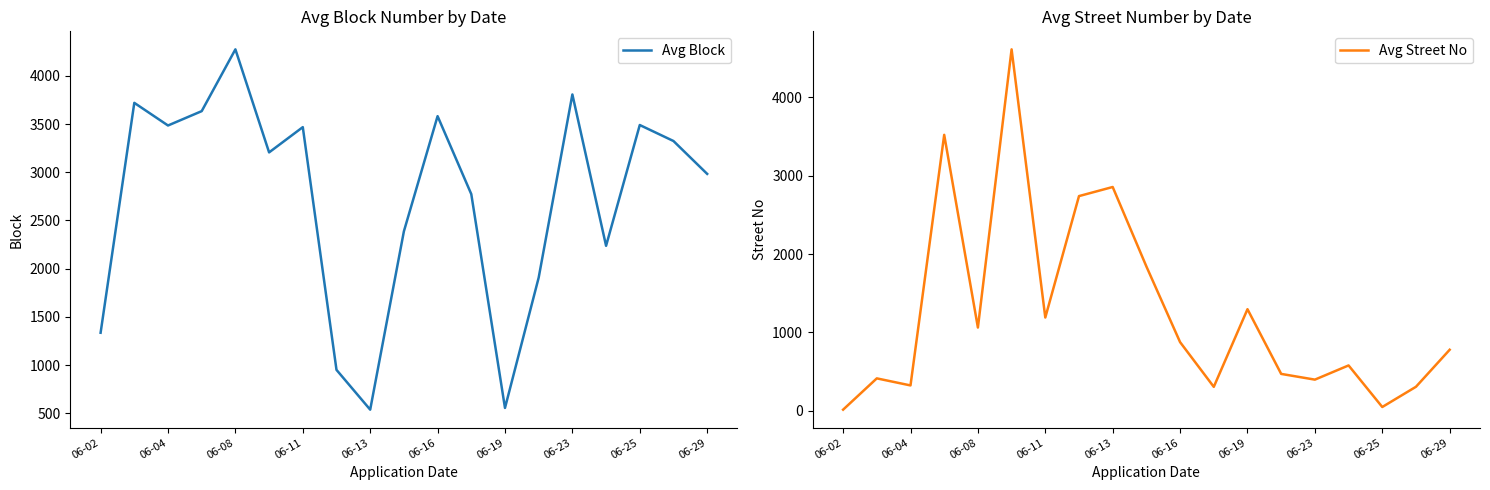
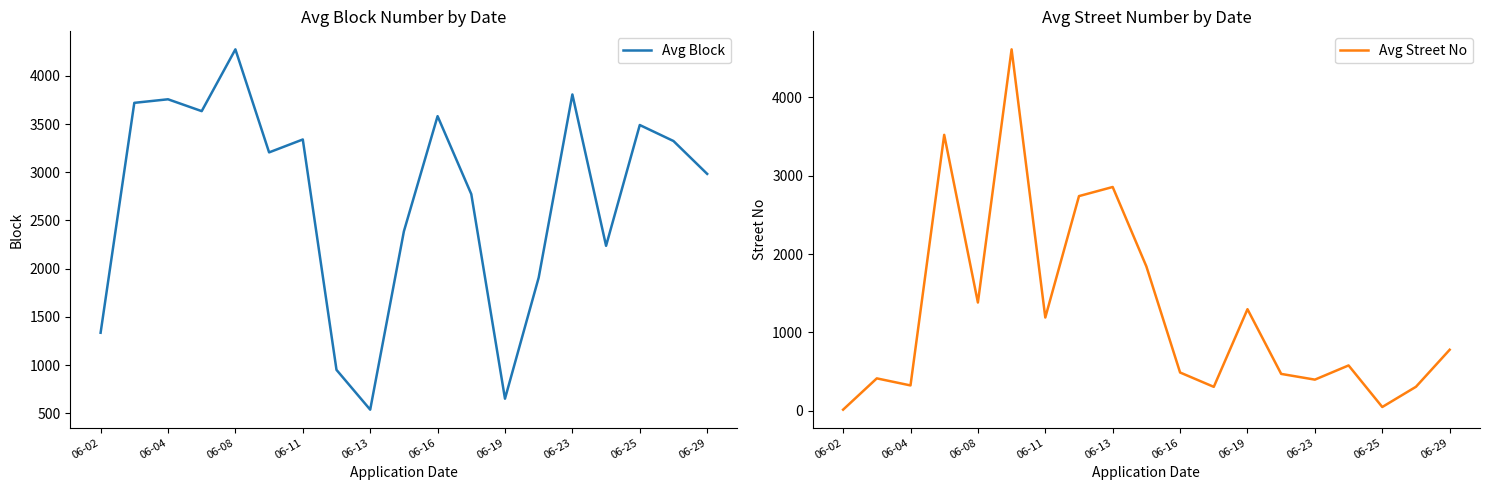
Avg Block Number by Date, 06-04: 3500 -> 3800
Avg Block Number by Date, 06-11: 3500 -> 3300
Avg Block Number by Date, 06-19: 600 -> 700
Avg Street Number by Date, 06-08: 1100 -> 1400
Avg Street Number by Date, 06-16: 900 -> 500
